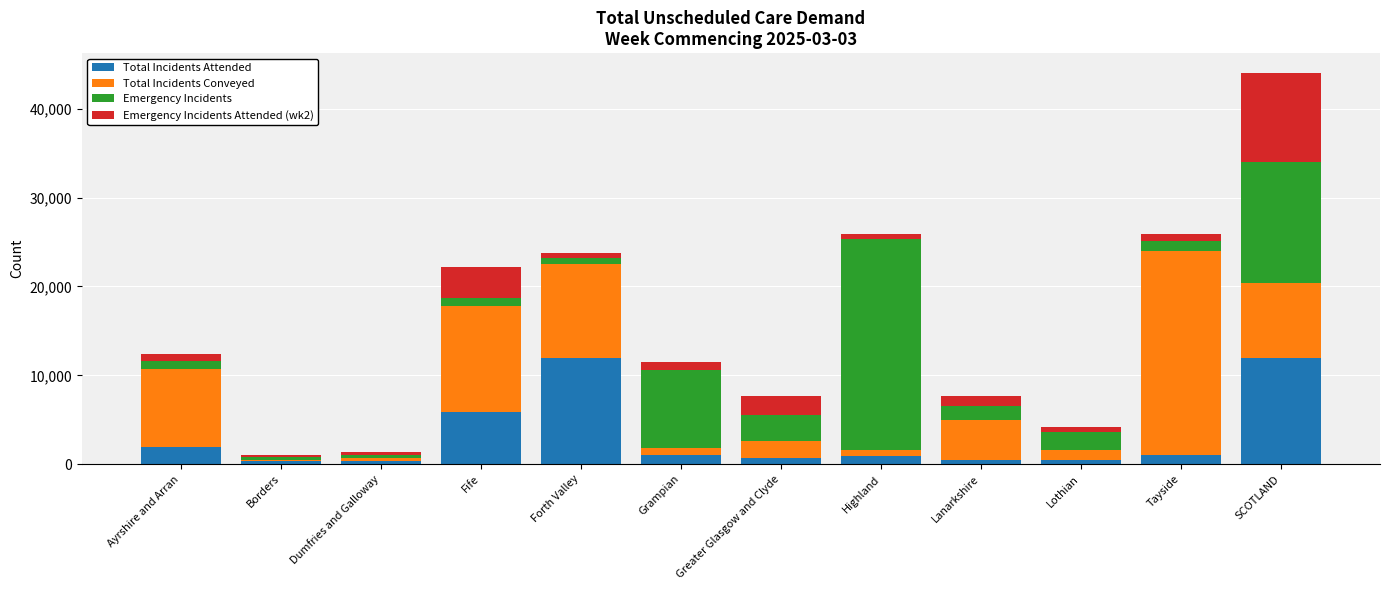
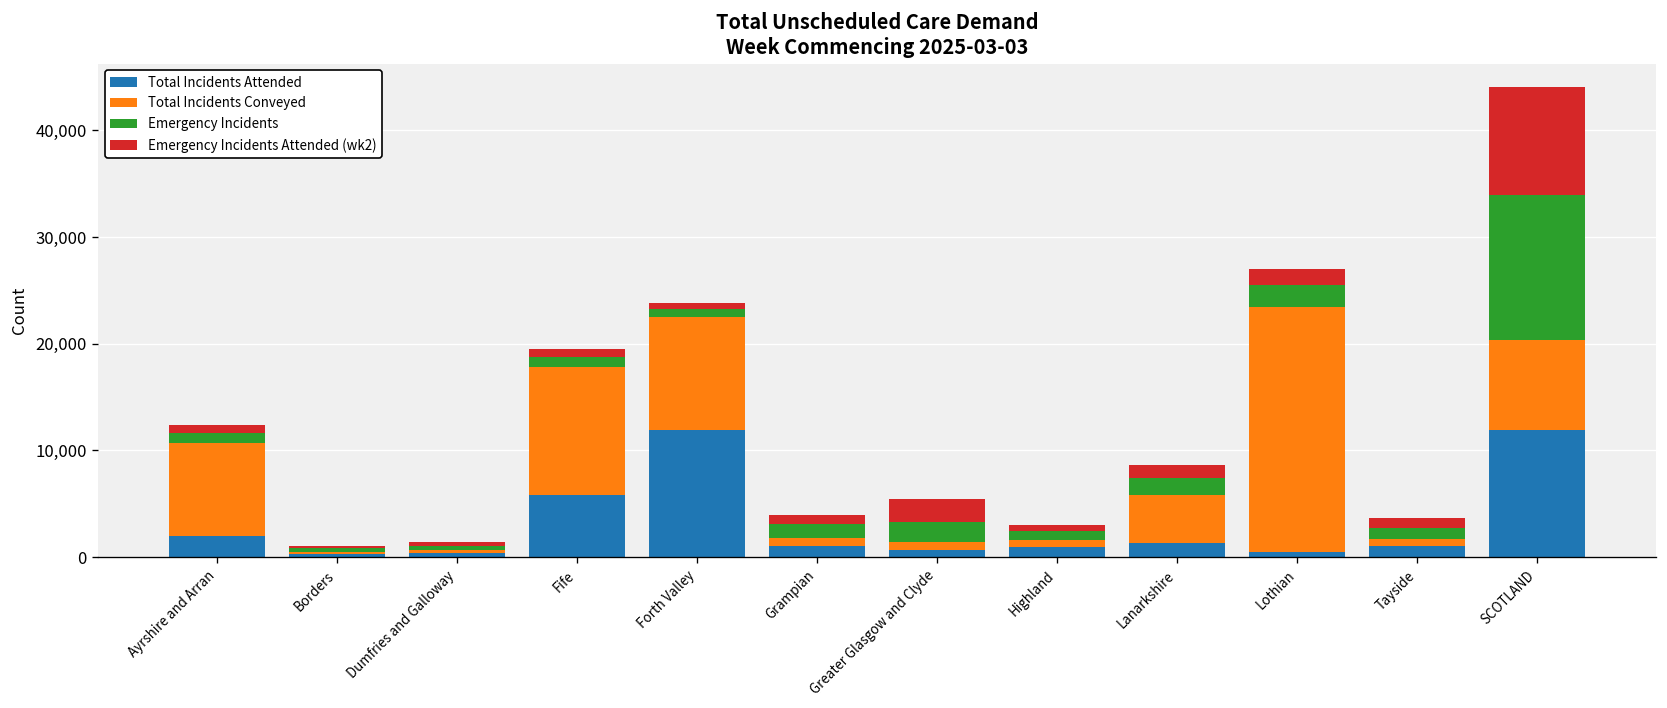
Emergency Incidents Attended (wk2), Fife: 3,000 -> 1,000
Emergency Incidents, Grampian: 9,000 -> 1,000
Total Incidents Conveyed, Greater Glasgow and Clyde: 2,000 -> 1,000
Emergency Incidents, Greater Glasgow and Clyde: 3,000 -> 2,000
Emergency Incidents, Highland: 24,000 -> 1,000
Total Incidents Attended, Lanarkshire: 0 -> 1,000
Total Incidents Conveyed, Lothian: 1,000 -> 23,000
Emergency Incidents Attended (wk2), Lothian: 1,000 -> 2,000
Total Incidents Conveyed, Tayside: 23,000 -> 1,000
